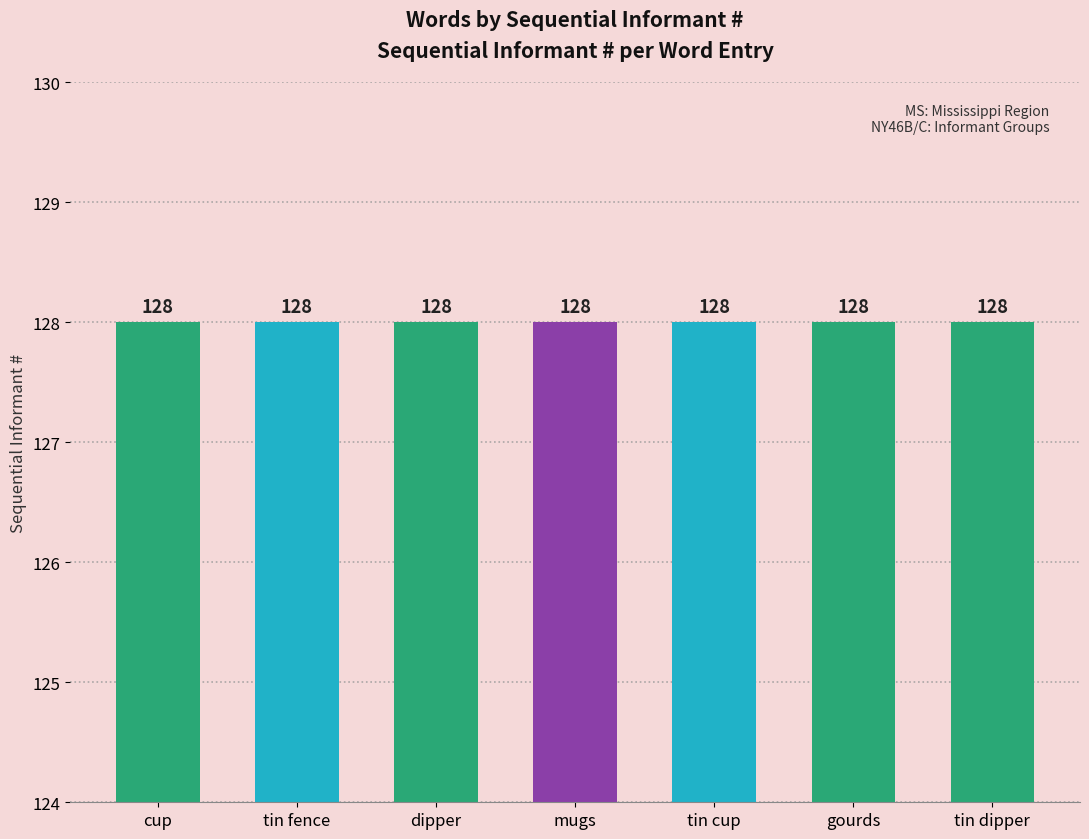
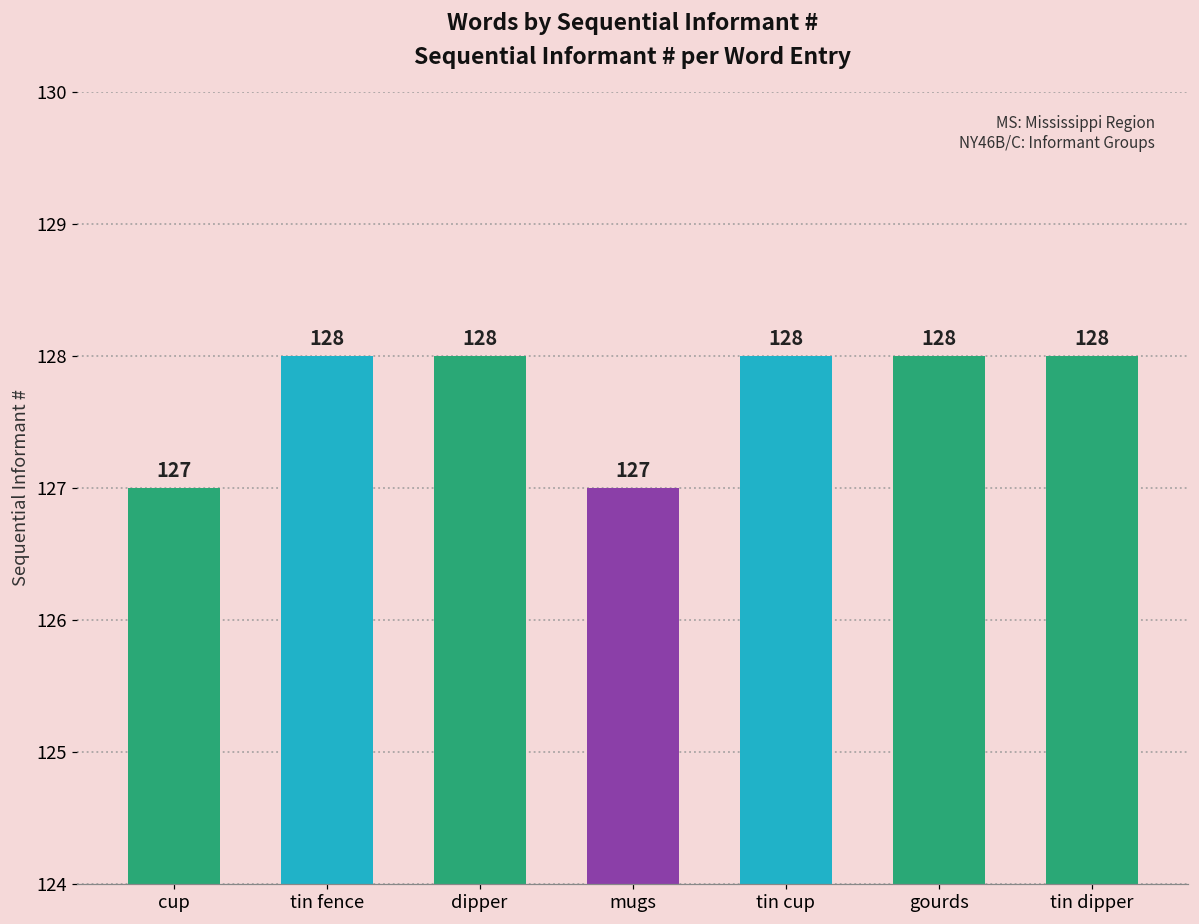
cup: 128 -> 127
mugs: 128 -> 127
